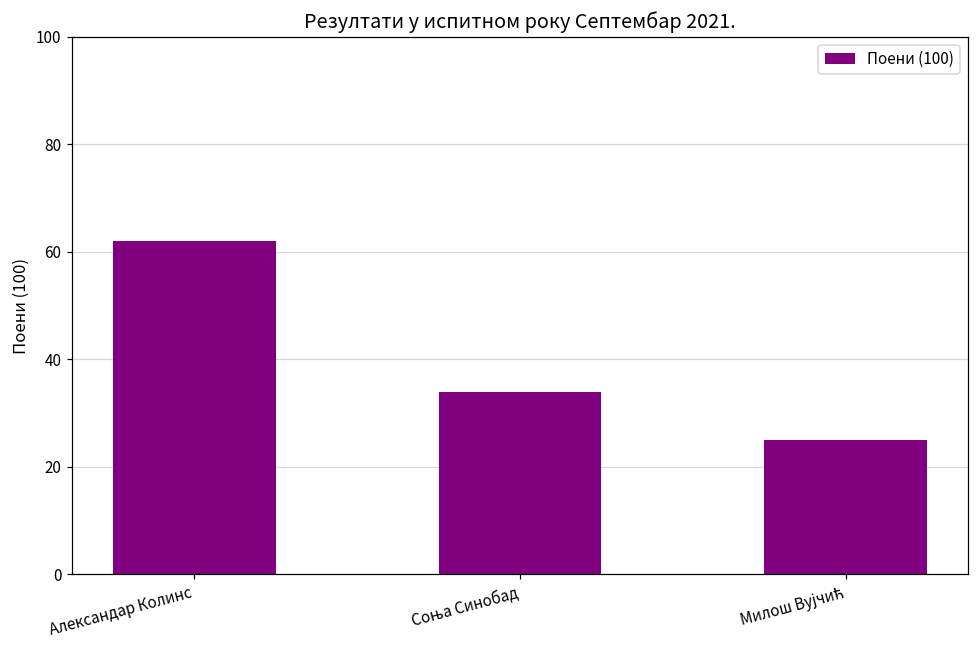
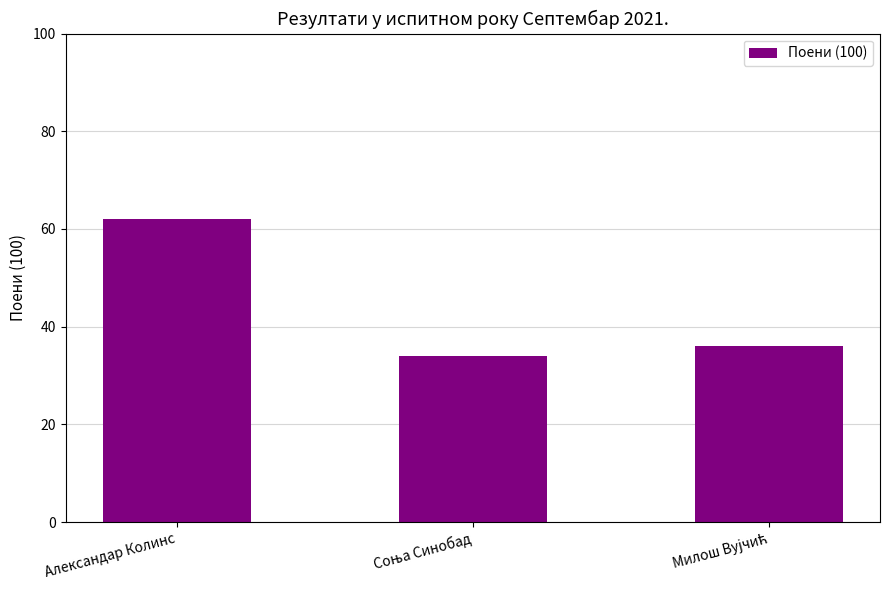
Милош Вујчић: 25 -> 36
